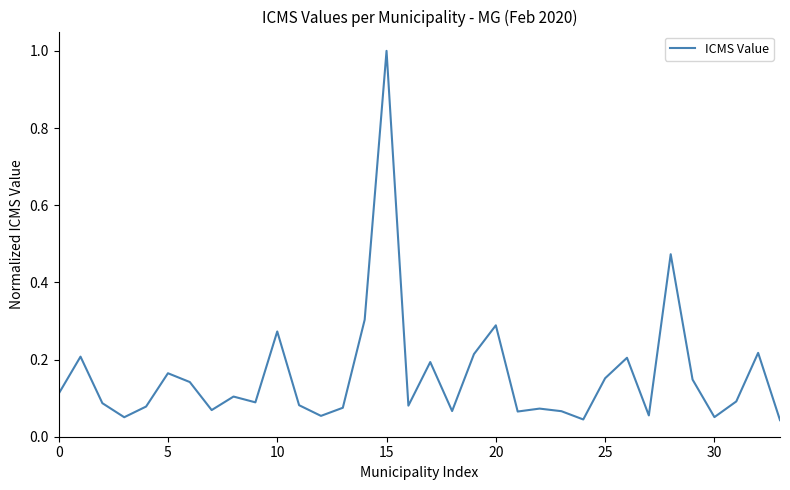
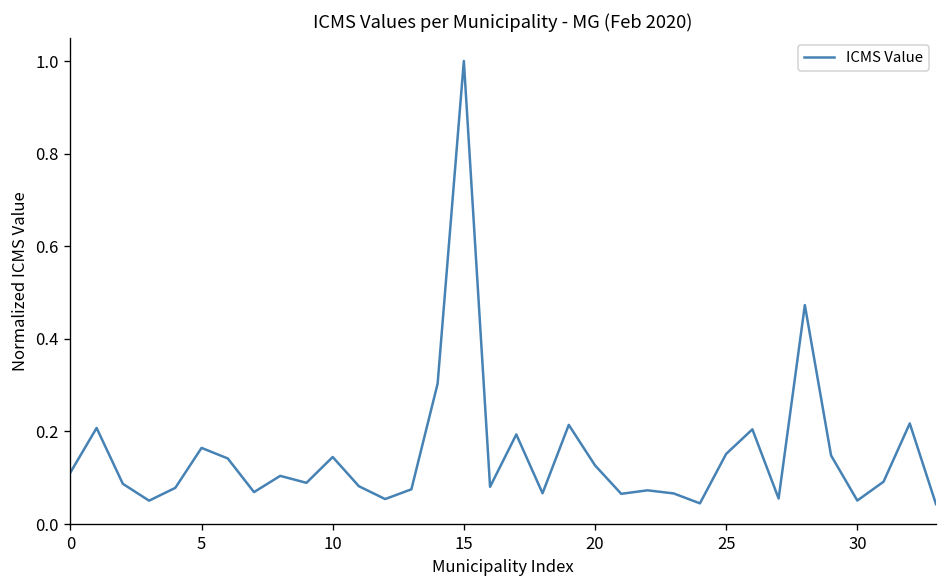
10: 0.27 -> 0.14
20: 0.29 -> 0.13
